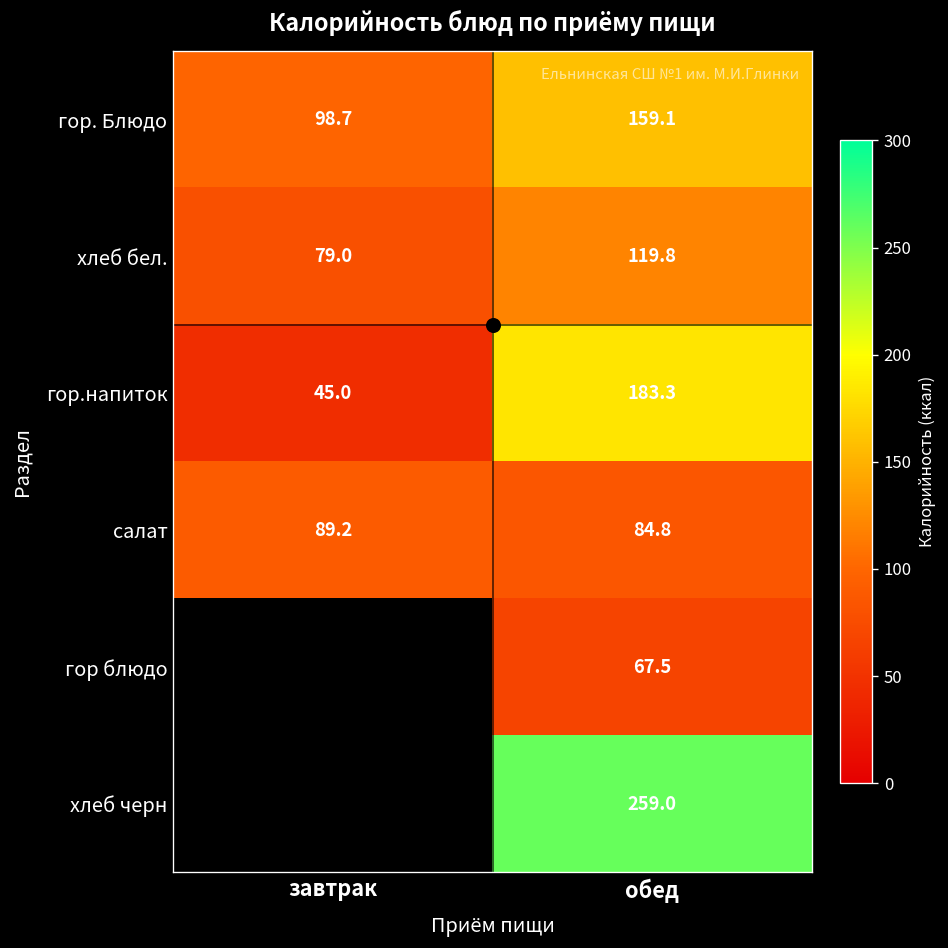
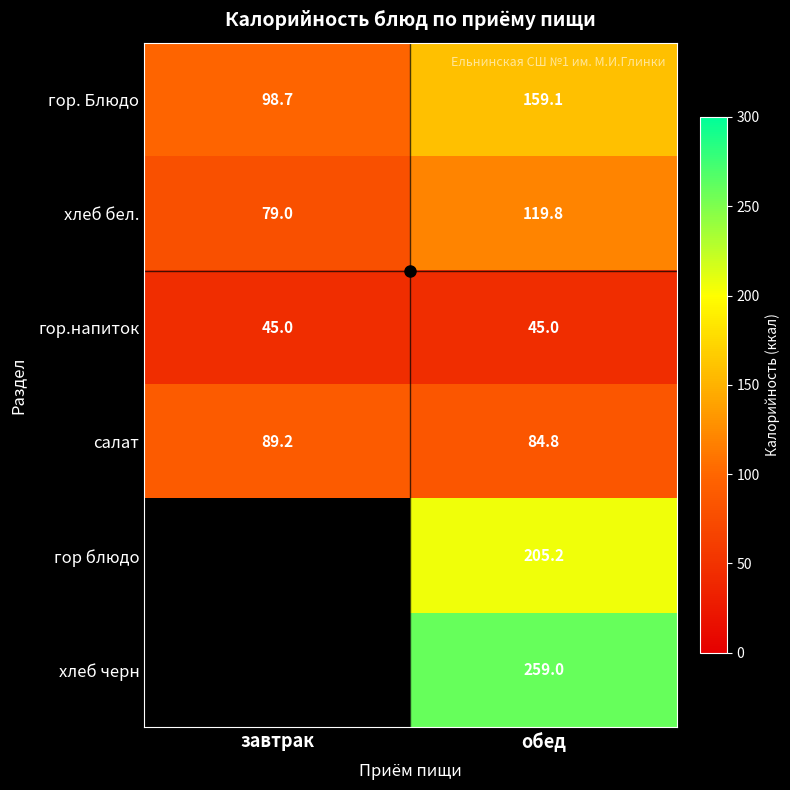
гор.напиток, обед: 183.3 -> 45.0
гор блюдо, обед: 67.5 -> 205.2
